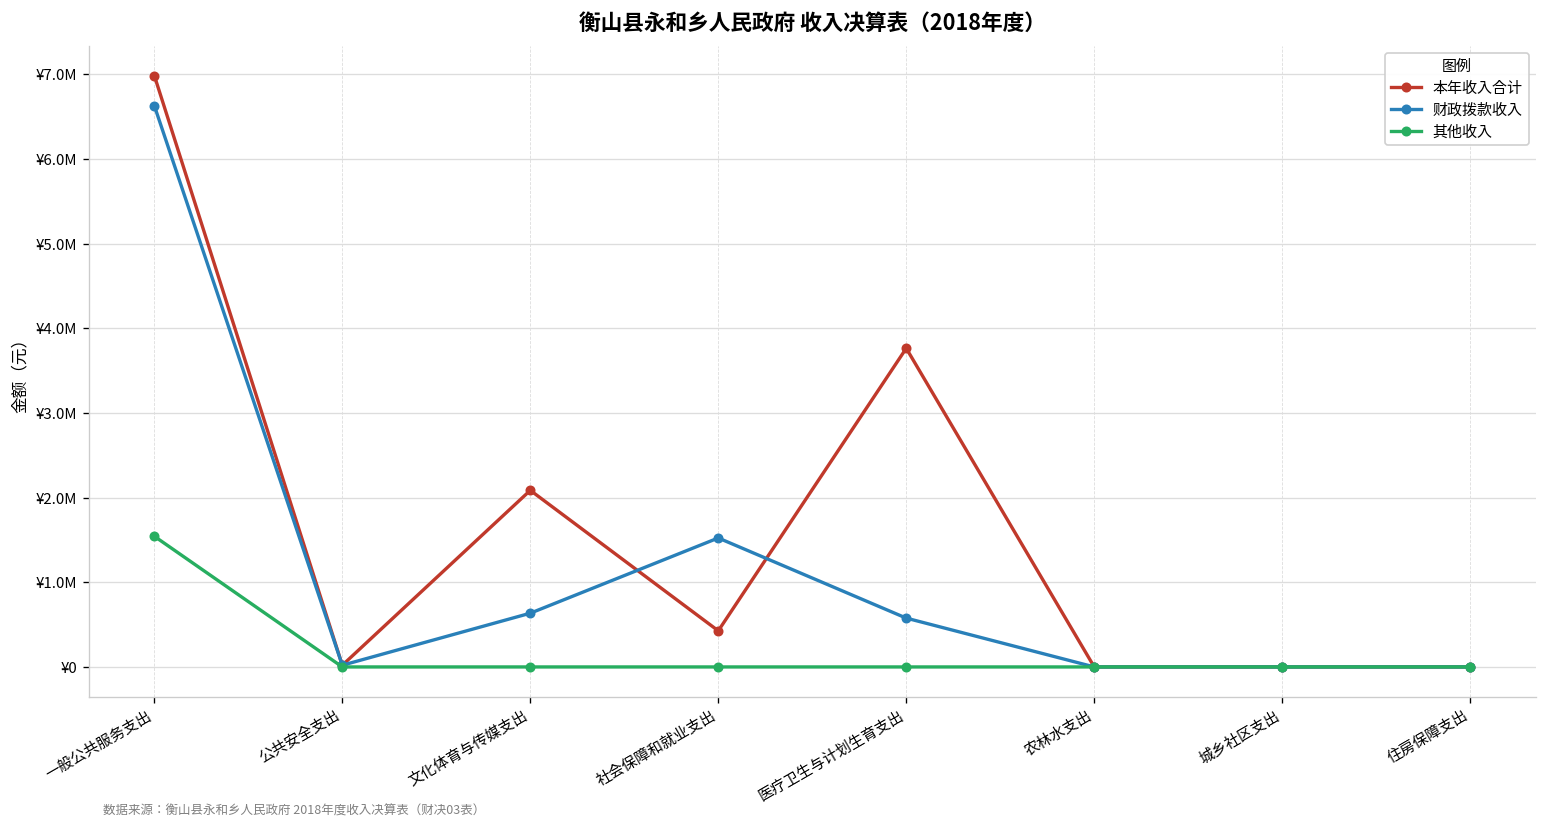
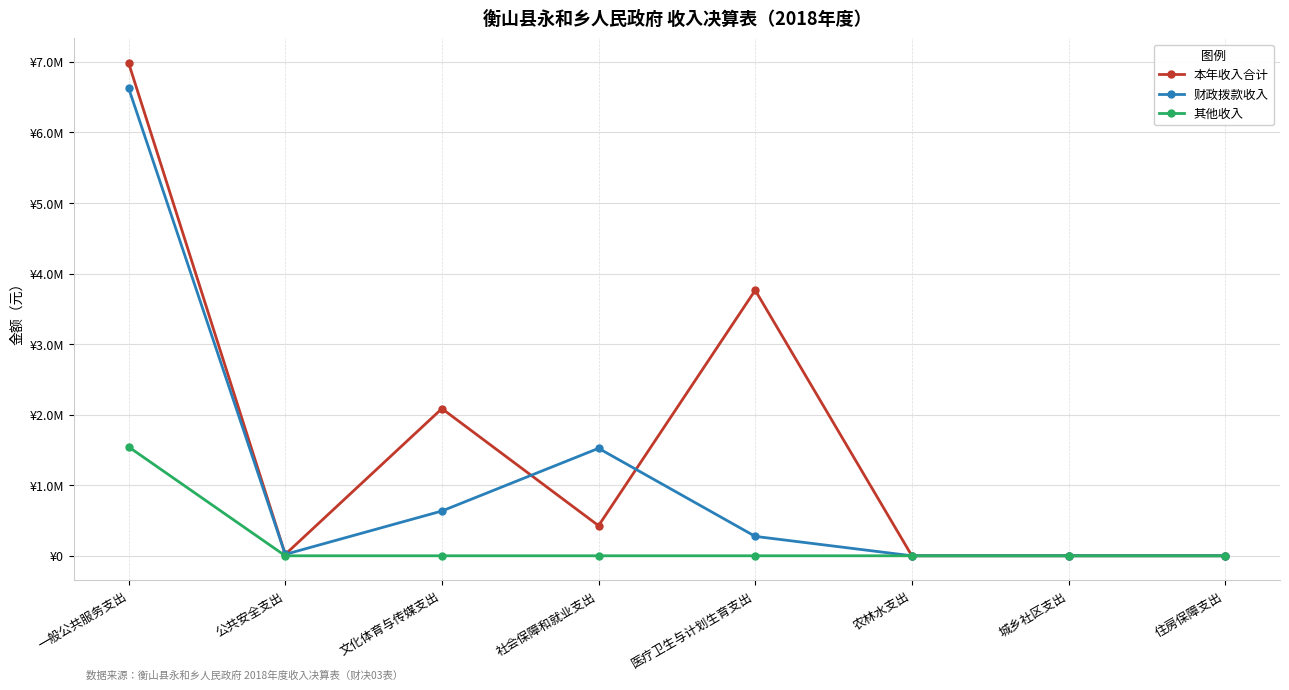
财政拨款收入, 医疗卫生与计划生育支出: ¥600000 -> ¥300000
